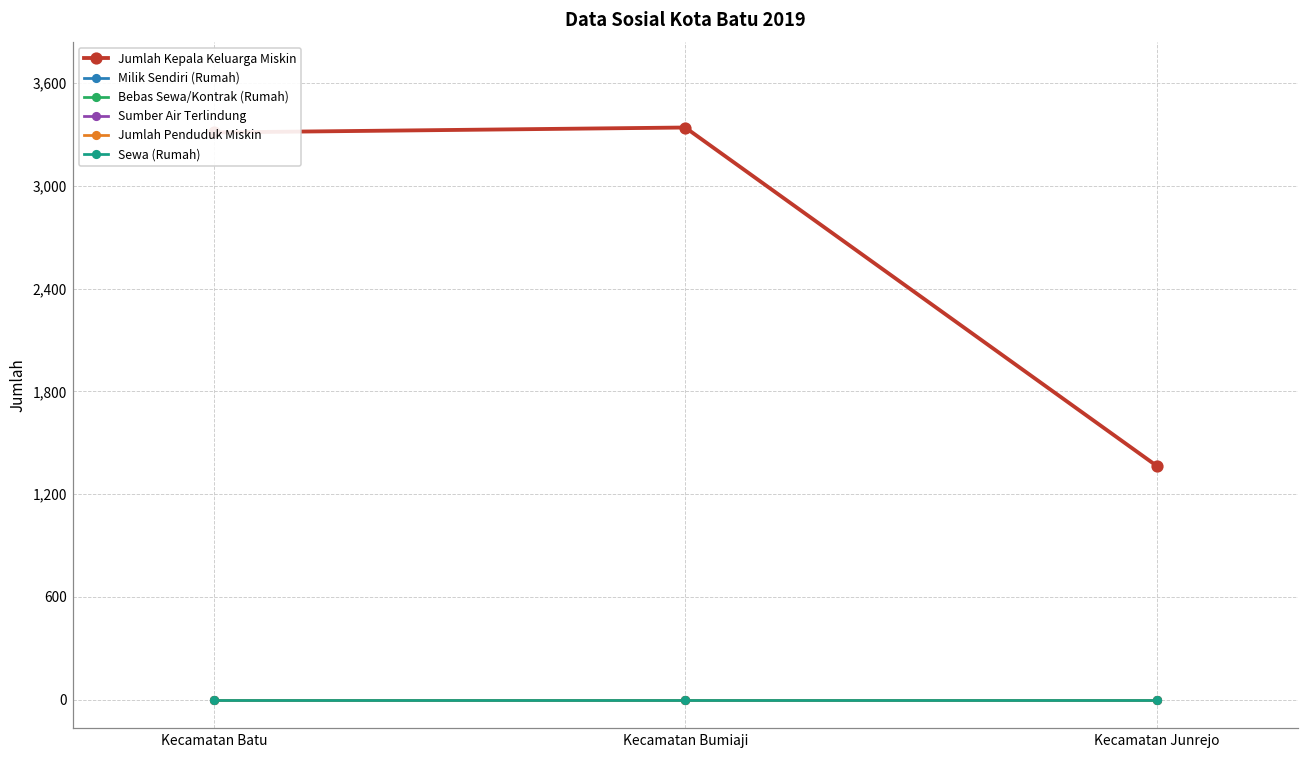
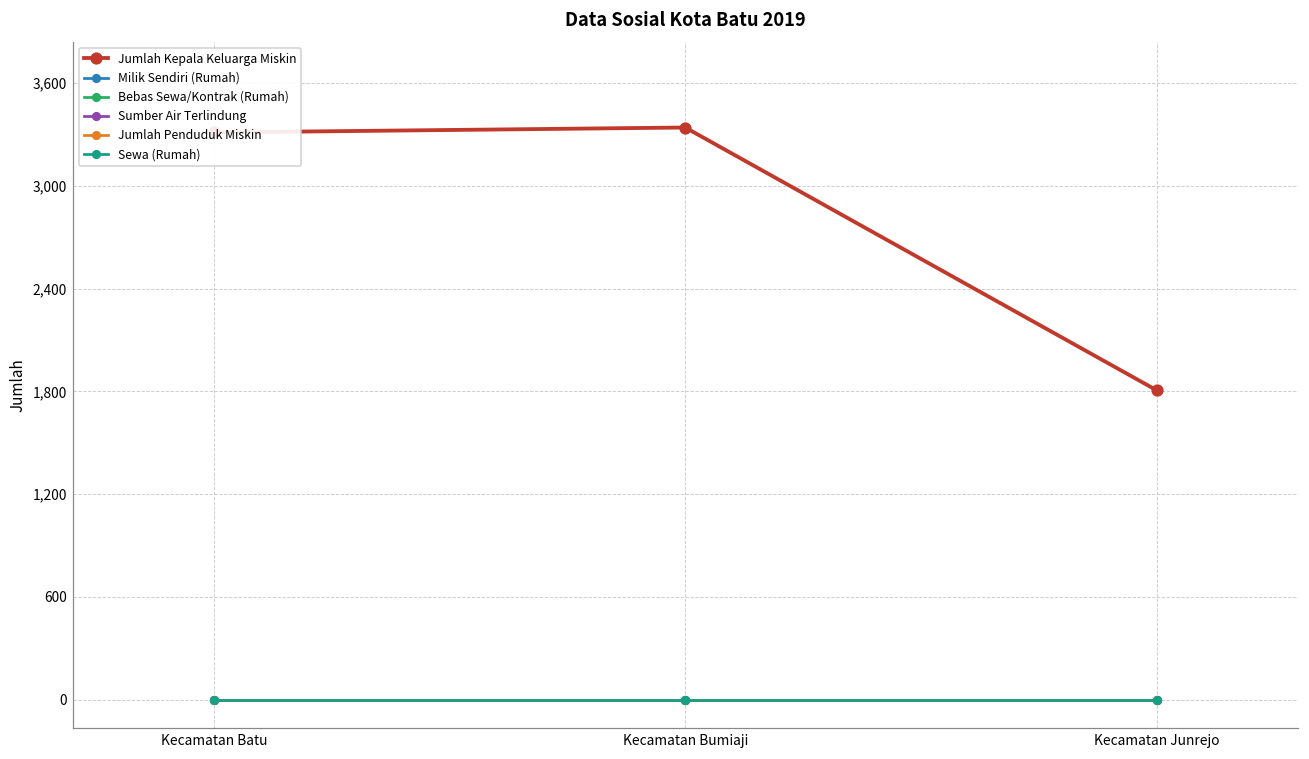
Jumlah Kepala Keluarga Miskin, Kecamatan Junrejo: 1,370 -> 1,810
